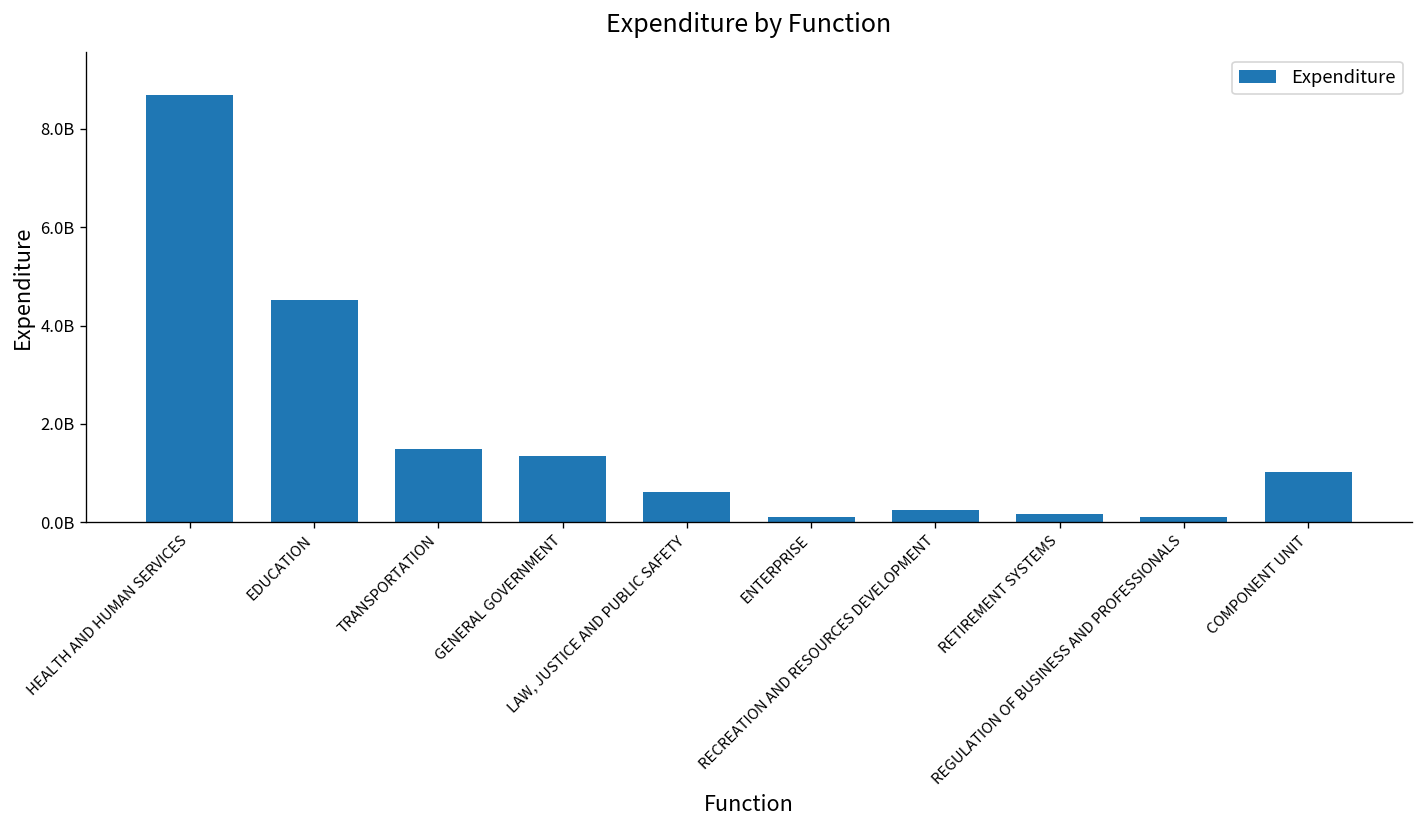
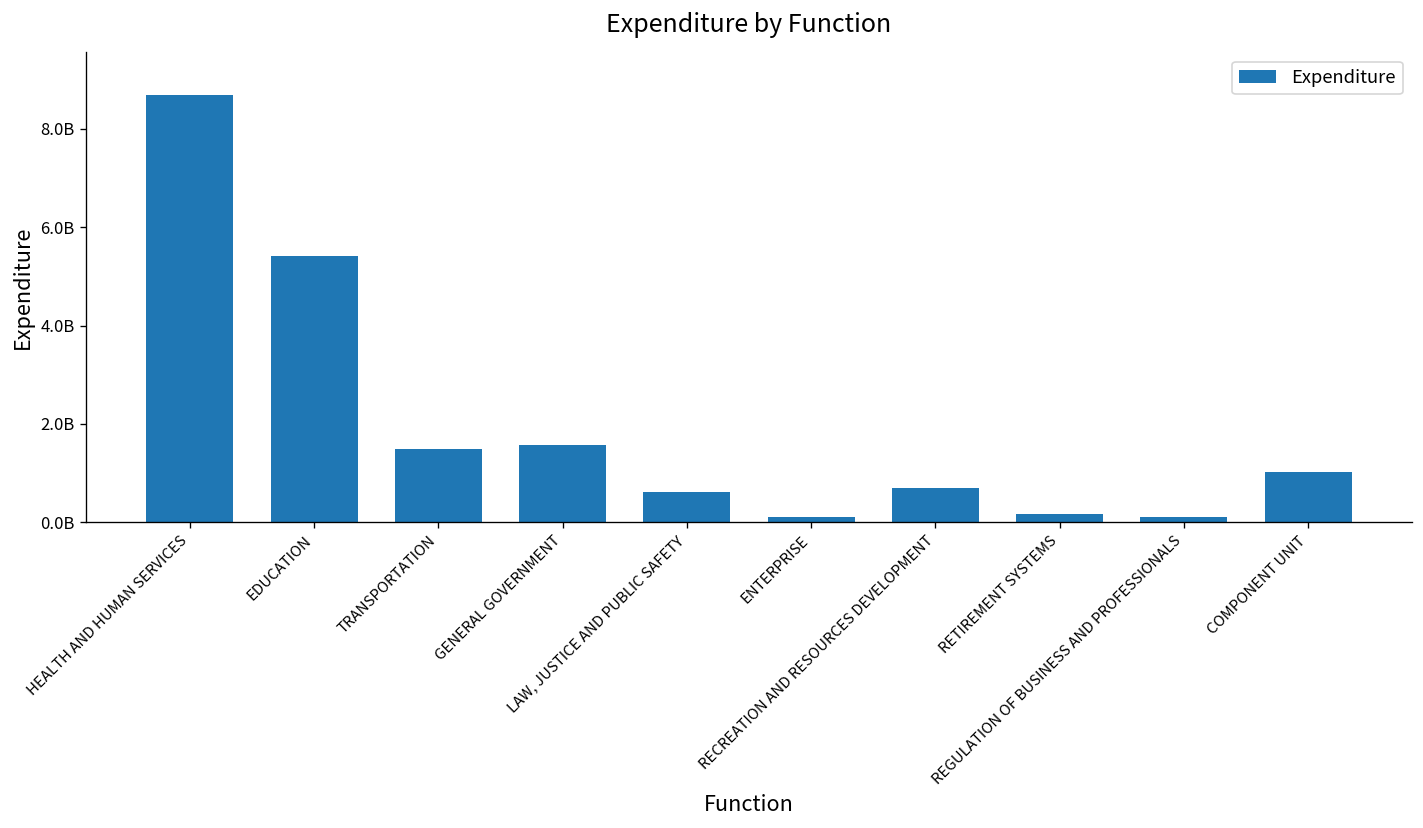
EDUCATION: 4500000000 -> 5400000000
GENERAL GOVERNMENT: 1300000000 -> 1600000000
RECREATION AND RESOURCES DEVELOPMENT: 200000000 -> 700000000
